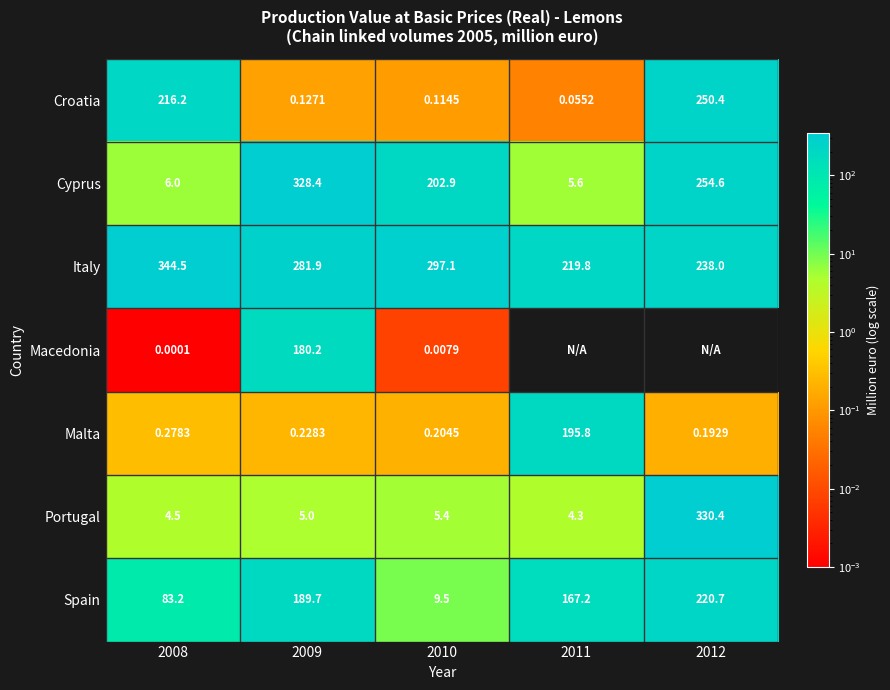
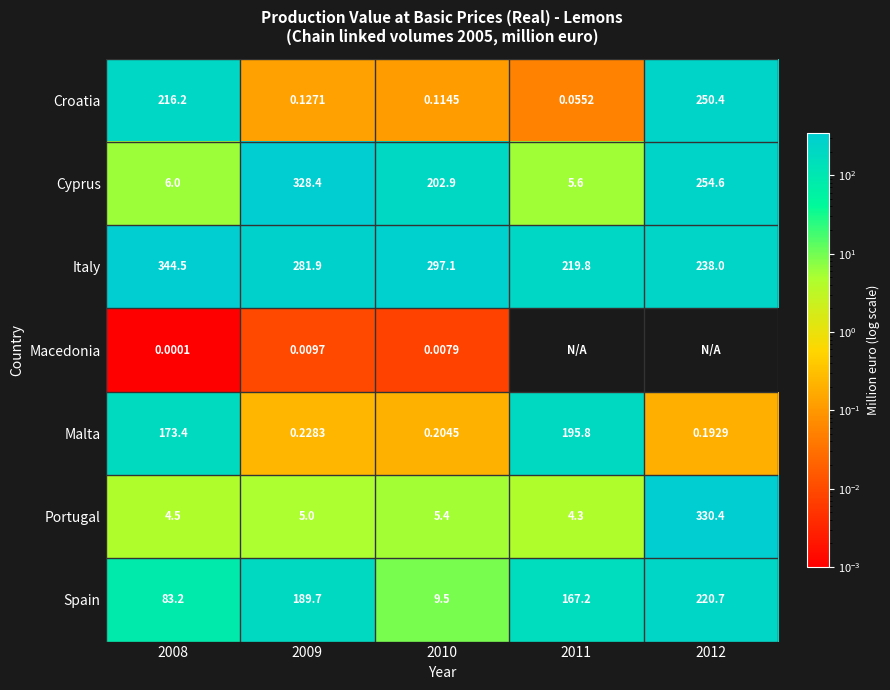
Macedonia, 2009: 180.2 -> 0.0097
Malta, 2008: 0.2783 -> 173.4
